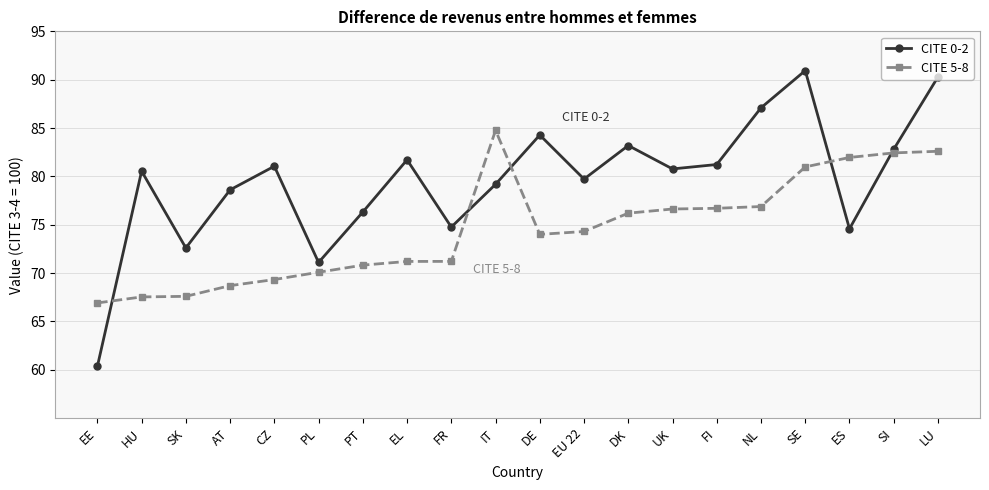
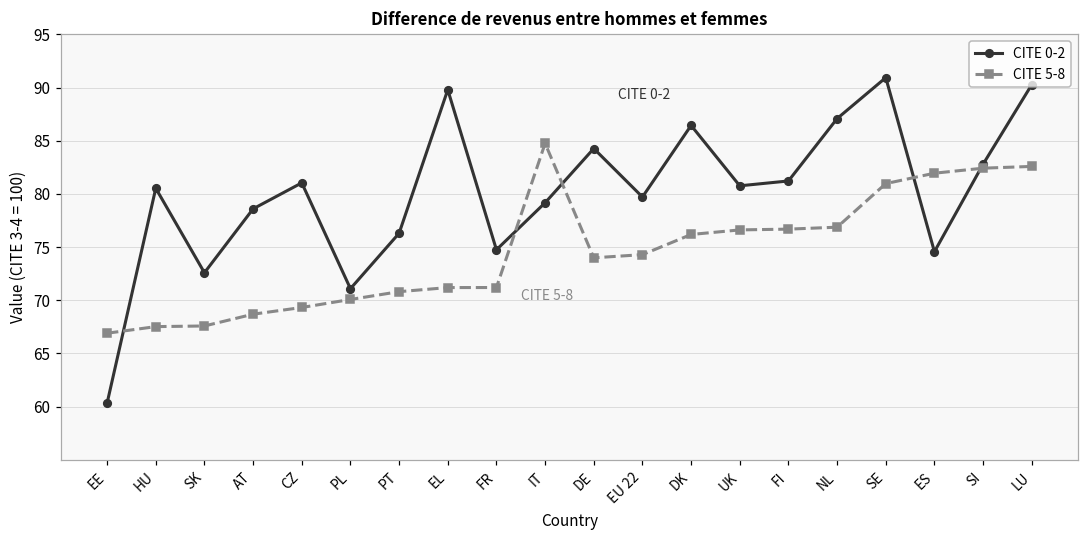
CITE 0-2, EL: 82 -> 90
CITE 0-2, DK: 83 -> 86
